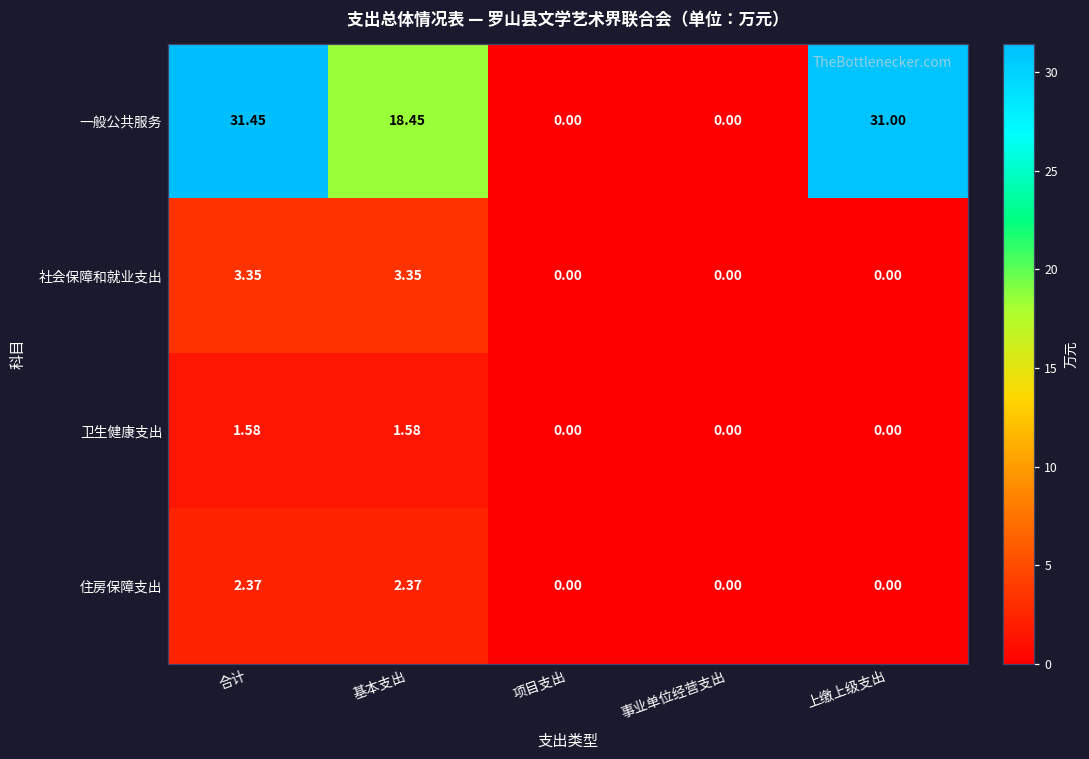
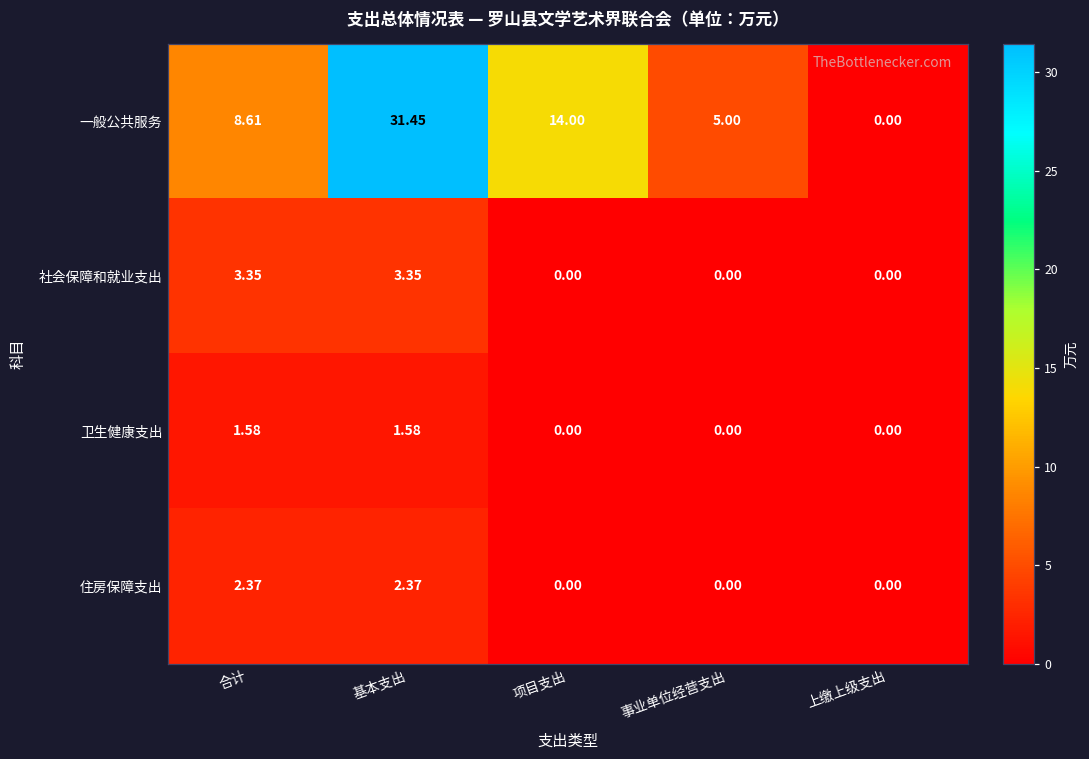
一般公共服务, 合计: 31.45 -> 8.61
一般公共服务, 基本支出: 18.45 -> 31.45
一般公共服务, 项目支出: 0.00 -> 14.00
一般公共服务, 事业单位经营支出: 0.00 -> 5.00
一般公共服务, 上缴上级支出: 31.00 -> 0.00
